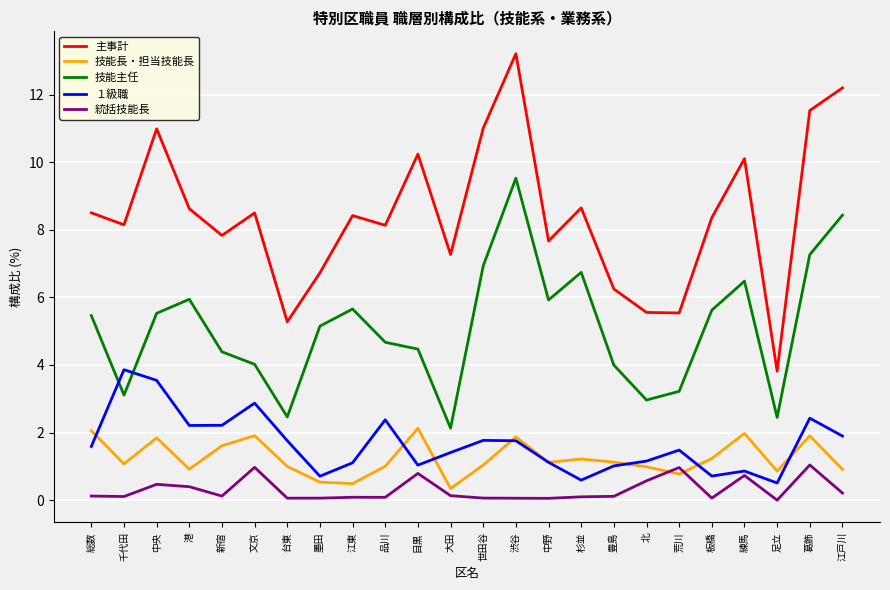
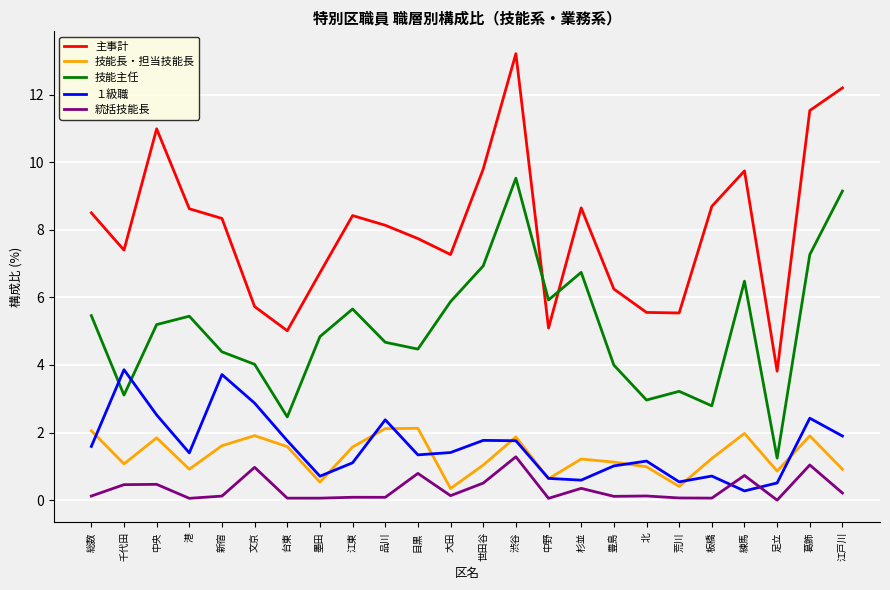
主事計, 千代田: 8.1 -> 7.4
統括技能長, 千代田: 0.1 -> 0.5
技能主任, 中央: 5.5 -> 5.2
１級職, 中央: 3.5 -> 2.5
技能主任, 港: 5.9 -> 5.4
１級職, 港: 2.2 -> 1.4
統括技能長, 港: 0.4 -> 0.1
主事計, 新宿: 7.8 -> 8.3
１級職, 新宿: 2.2 -> 3.7
主事計, 文京: 8.5 -> 5.7
主事計, 台東: 5.3 -> 5.0
技能長・担当技能長, 台東: 1.0 -> 1.6
技能主任, 墨田: 5.1 -> 4.8
技能長・担当技能長, 江東: 0.5 -> 1.6
技能長・担当技能長, 品川: 1.0 -> 2.1
主事計, 目黒: 10.2 -> 7.7
１級職, 目黒: 1.0 -> 1.3
技能主任, 大田: 2.1 -> 5.9
主事計, 世田谷: 11.0 -> 9.8
統括技能長, 世田谷: 0.1 -> 0.5
統括技能長, 渋谷: 0.1 -> 1.3
主事計, 中野: 7.7 -> 5.1
技能長・担当技能長, 中野: 1.1 -> 0.6
１級職, 中野: 1.1 -> 0.6
統括技能長, 杉並: 0.1 -> 0.3
統括技能長, 北: 0.6 -> 0.1
技能長・担当技能長, 荒川: 0.8 -> 0.4
１級職, 荒川: 1.5 -> 0.5
統括技能長, 荒川: 1.0 -> 0.1
主事計, 板橋: 8.4 -> 8.7
技能主任, 板橋: 5.6 -> 2.8
主事計, 練馬: 10.1 -> 9.7
１級職, 練馬: 0.9 -> 0.3
技能主任, 足立: 2.4 -> 1.2
技能主任, 江戸川: 8.4 -> 9.1
